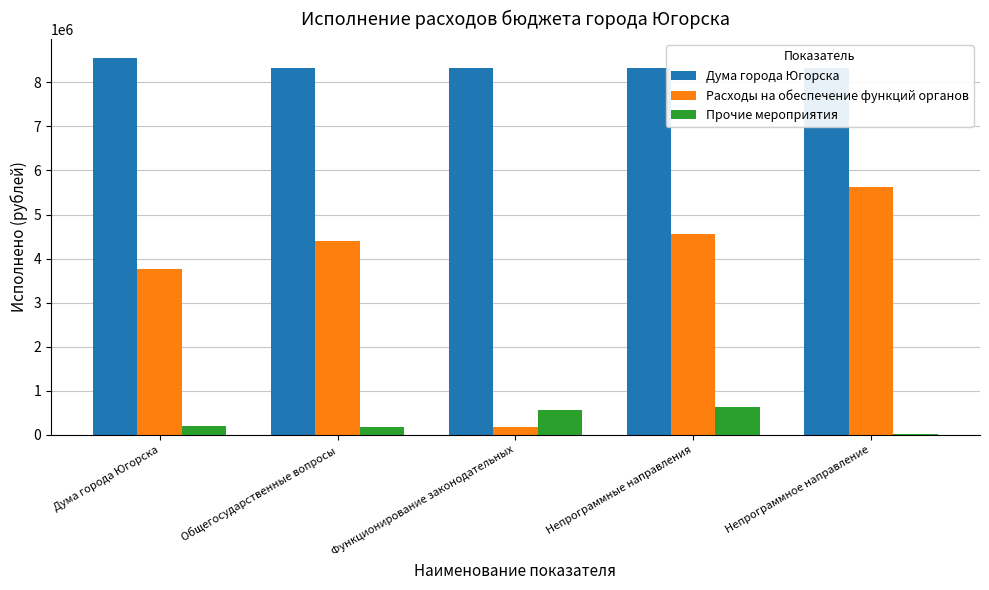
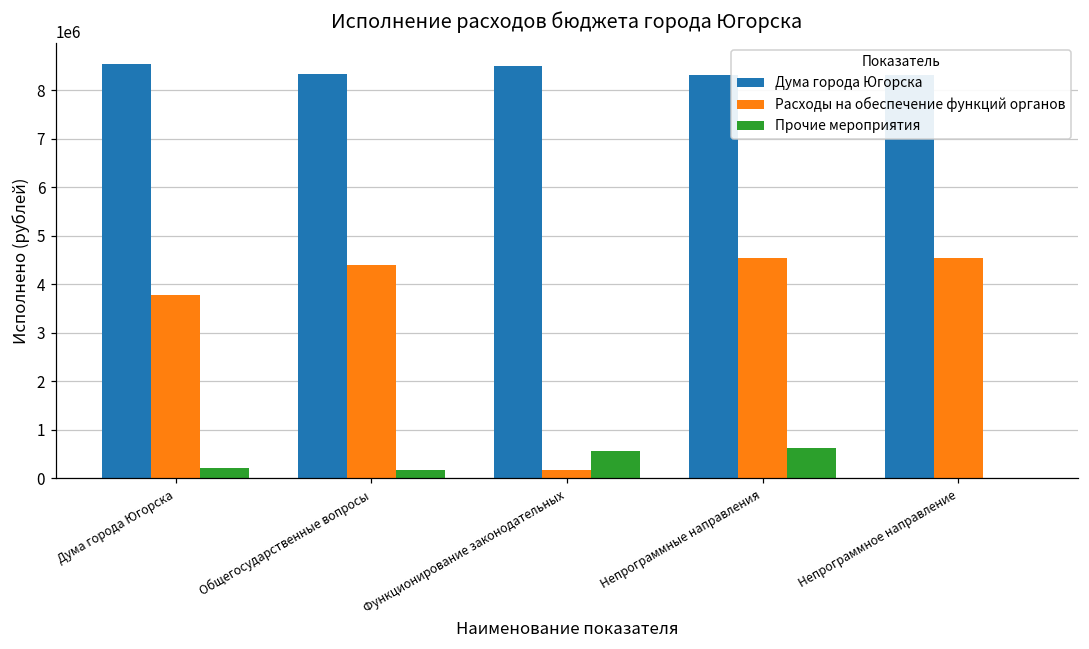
Дума города Югорска, Функционирование законодательных: 8300000 -> 8500000
Расходы на обеспечение функций органов, Непрограммное направление: 5600000 -> 4600000
